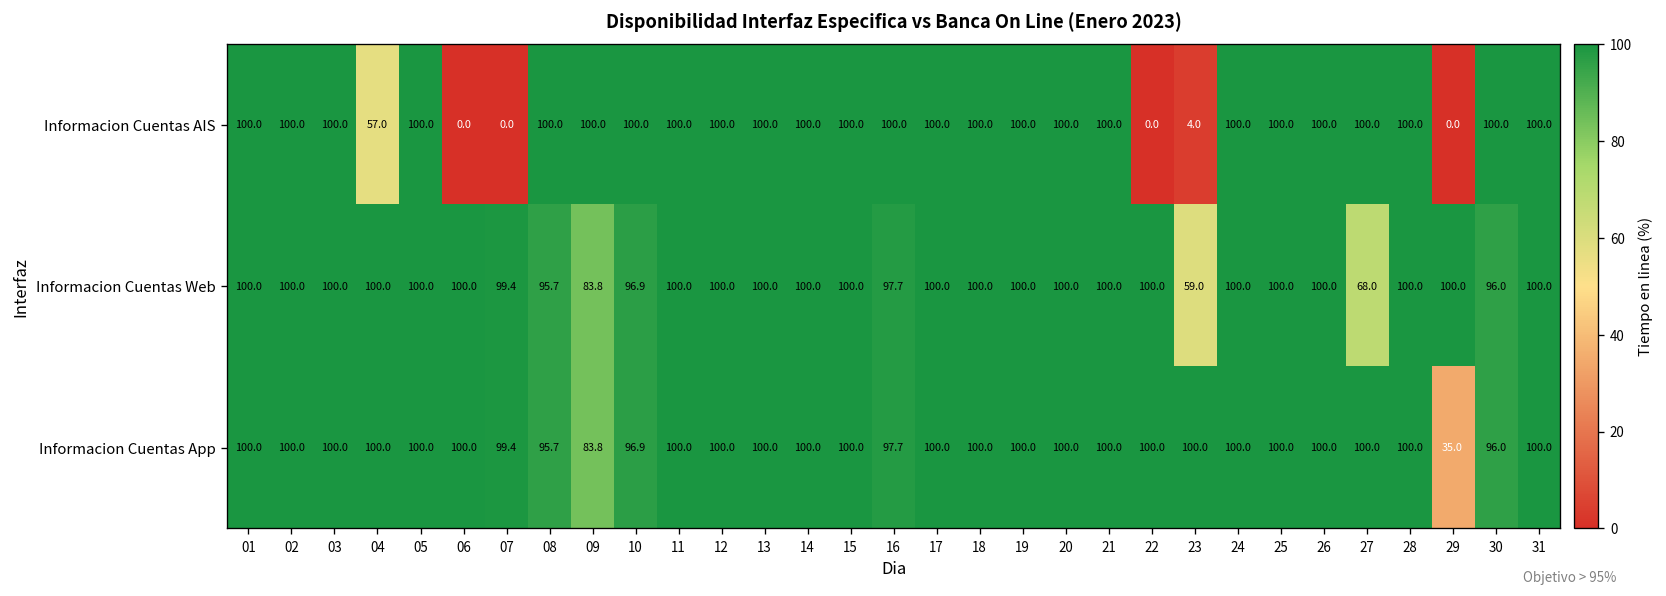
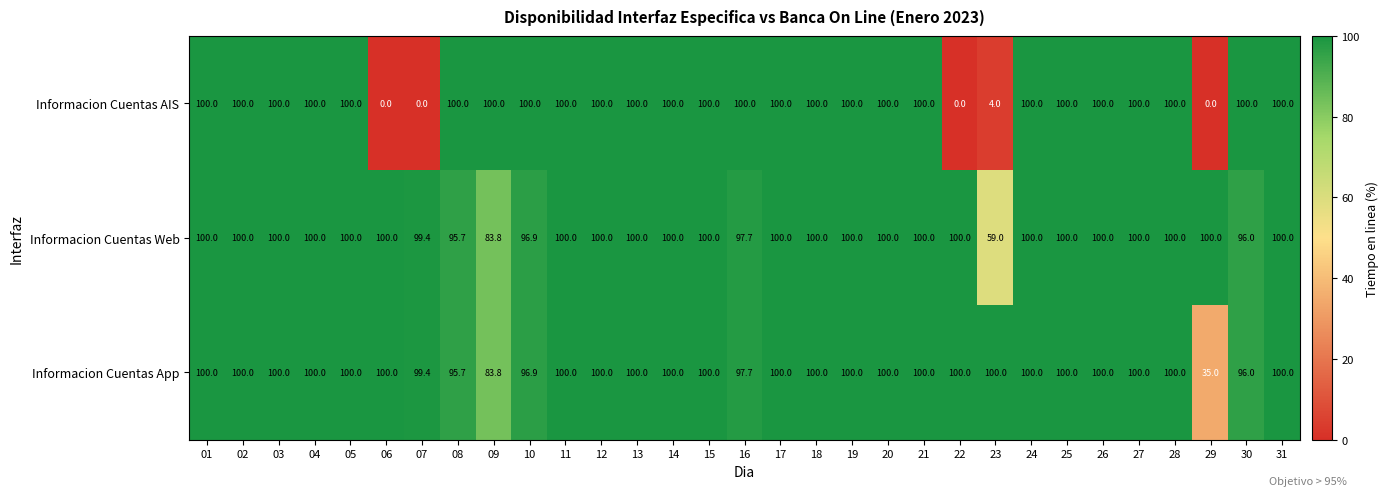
Informacion Cuentas AIS, 04: 57.0 -> 100.0
Informacion Cuentas Web, 27: 68.0 -> 100.0
